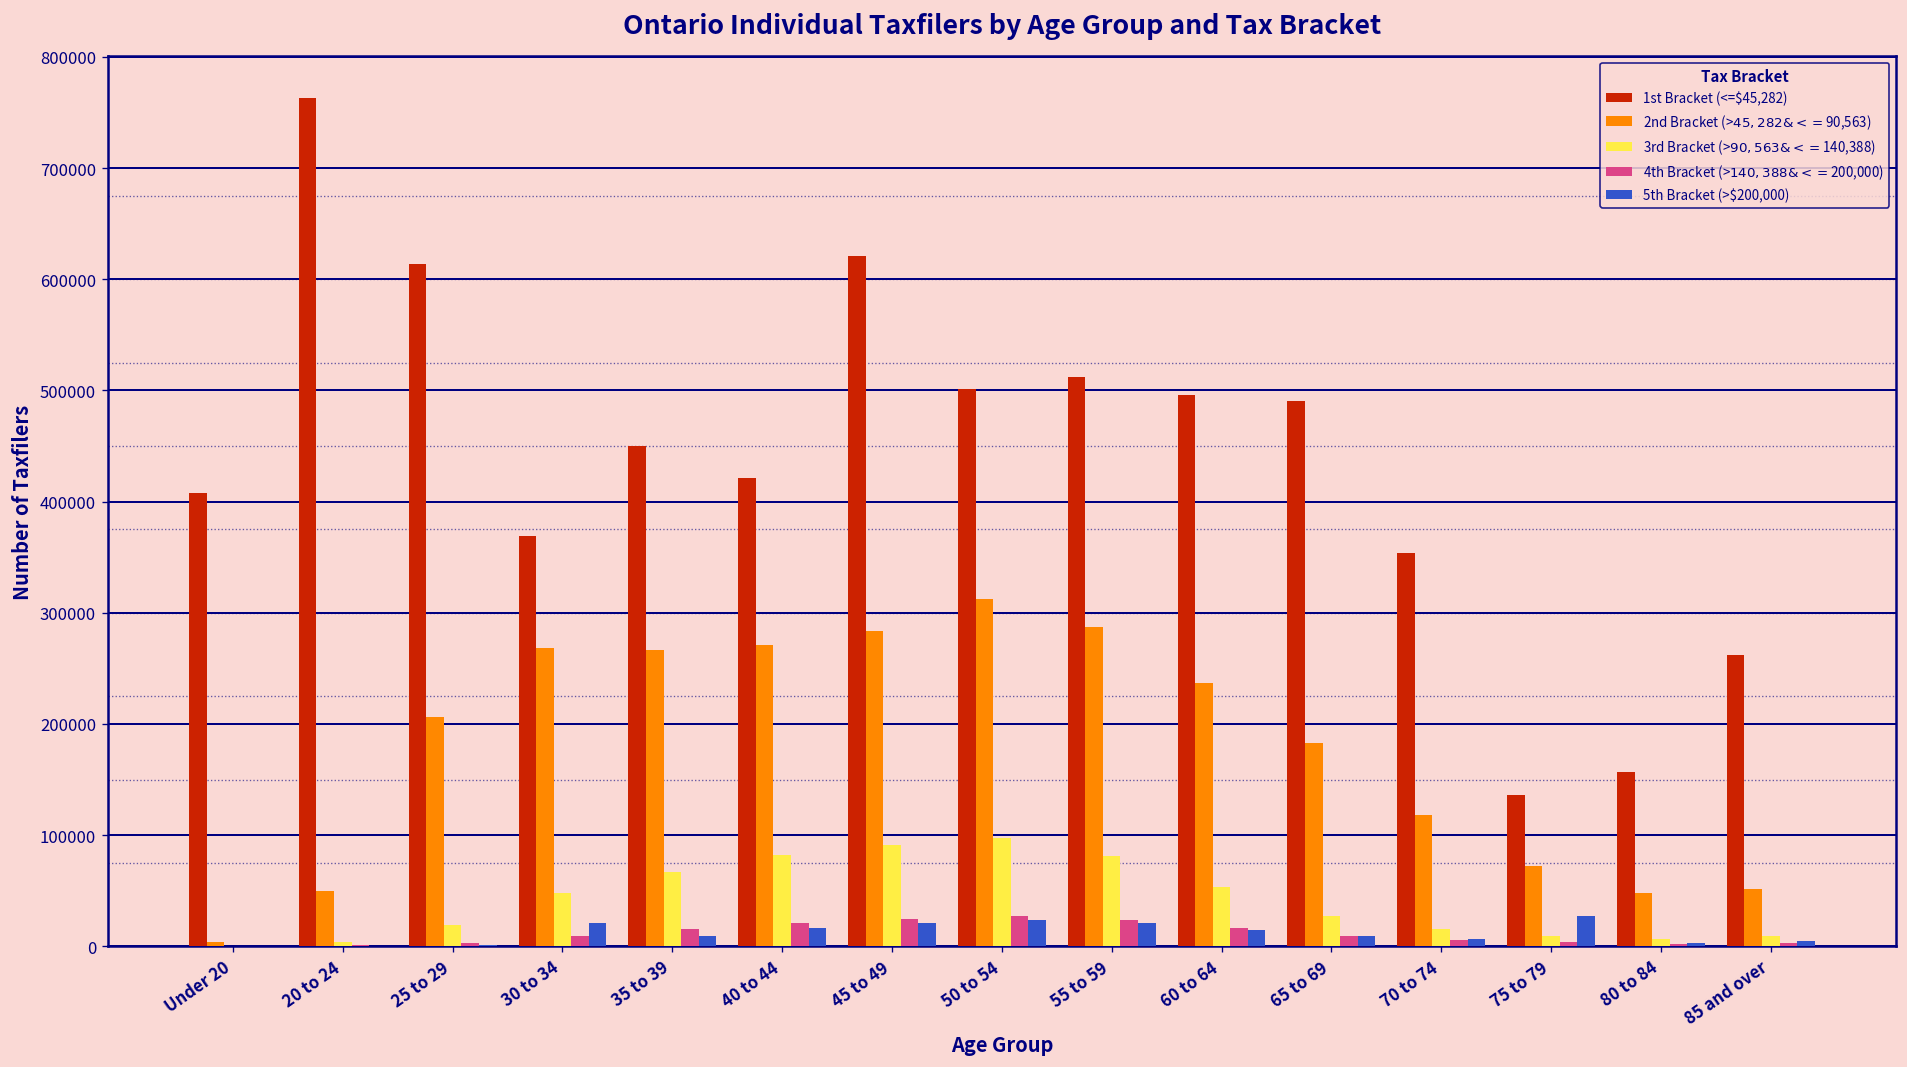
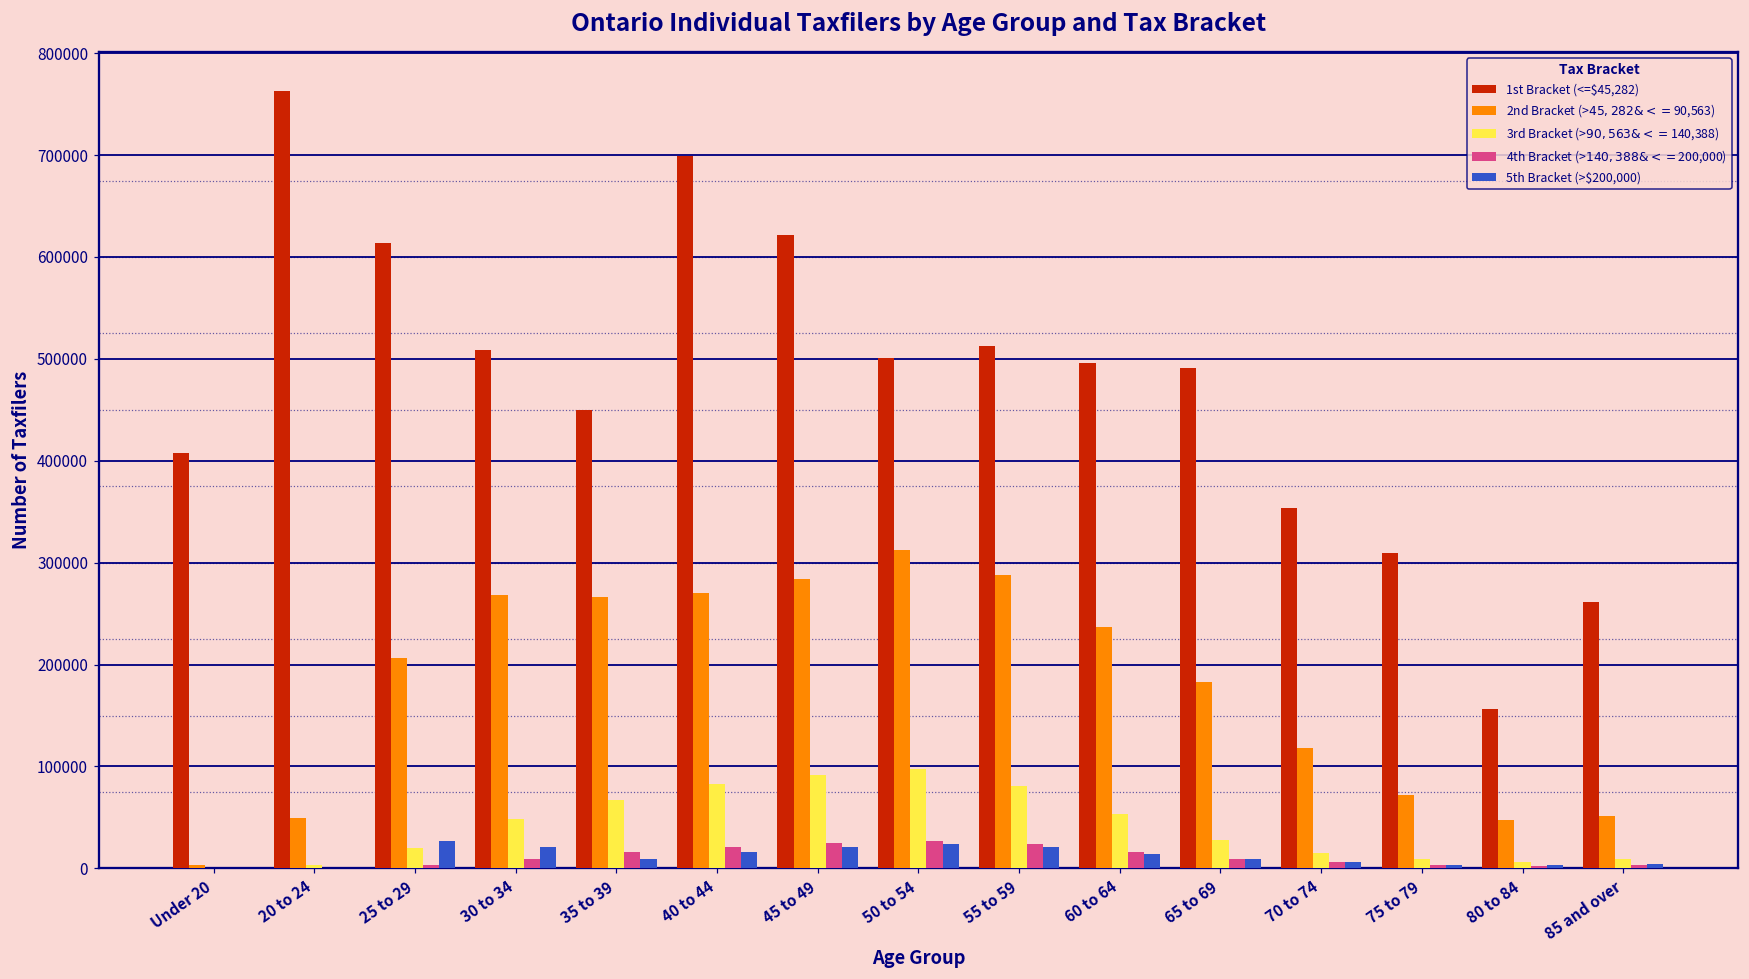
5th Bracket (>$200,000), 25 to 29: 0 -> 30000
1st Bracket (<=$45,282), 30 to 34: 370000 -> 510000
1st Bracket (<=$45,282), 40 to 44: 420000 -> 700000
1st Bracket (<=$45,282), 75 to 79: 140000 -> 310000
5th Bracket (>$200,000), 75 to 79: 30000 -> 0
